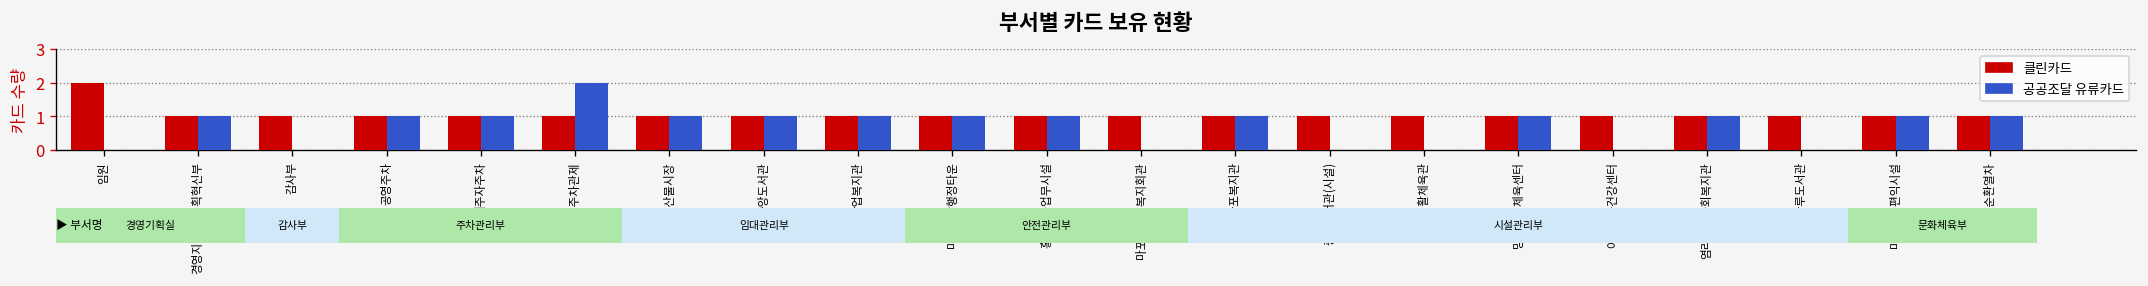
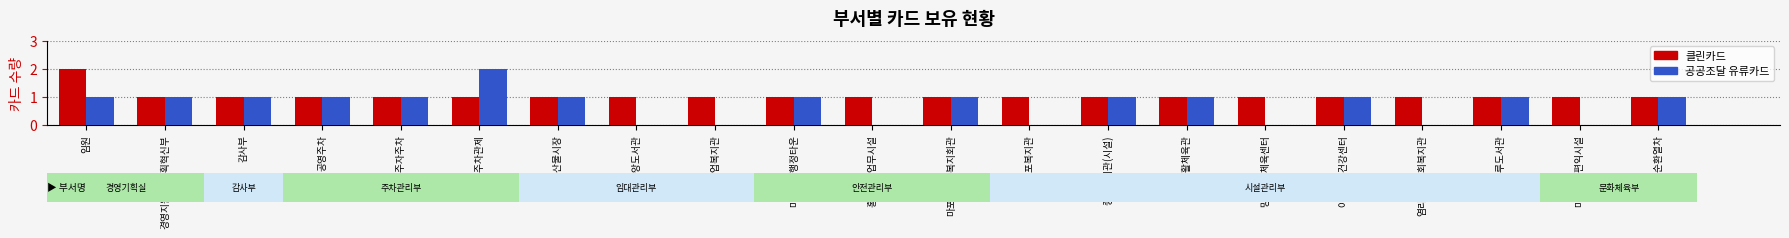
공공조달 유류카드, 임원: 0 -> 1
공공조달 유류카드, 감사부: 0 -> 1
공공조달 유류카드, 중앙도서관: 1 -> 0
공공조달 유류카드, 창업복지관: 1 -> 0
공공조달 유류카드, 홍대공공업무시설: 1 -> 0
공공조달 유류카드, 마포장애인복지회관: 0 -> 1
공공조달 유류카드, 우리마포복지관: 1 -> 0
공공조달 유류카드, 중앙도서관(시설): 0 -> 1
공공조달 유류카드, 염리생활체육관: 0 -> 1
공공조달 유류카드, 망원구민체육센터: 1 -> 0
공공조달 유류카드, 아현문화건강센터: 0 -> 1
공공조달 유류카드, 염리종합사회복지관: 1 -> 0
공공조달 유류카드, 소금나루도서관: 0 -> 1
공공조달 유류카드, 마포주민편익시설: 1 -> 0
